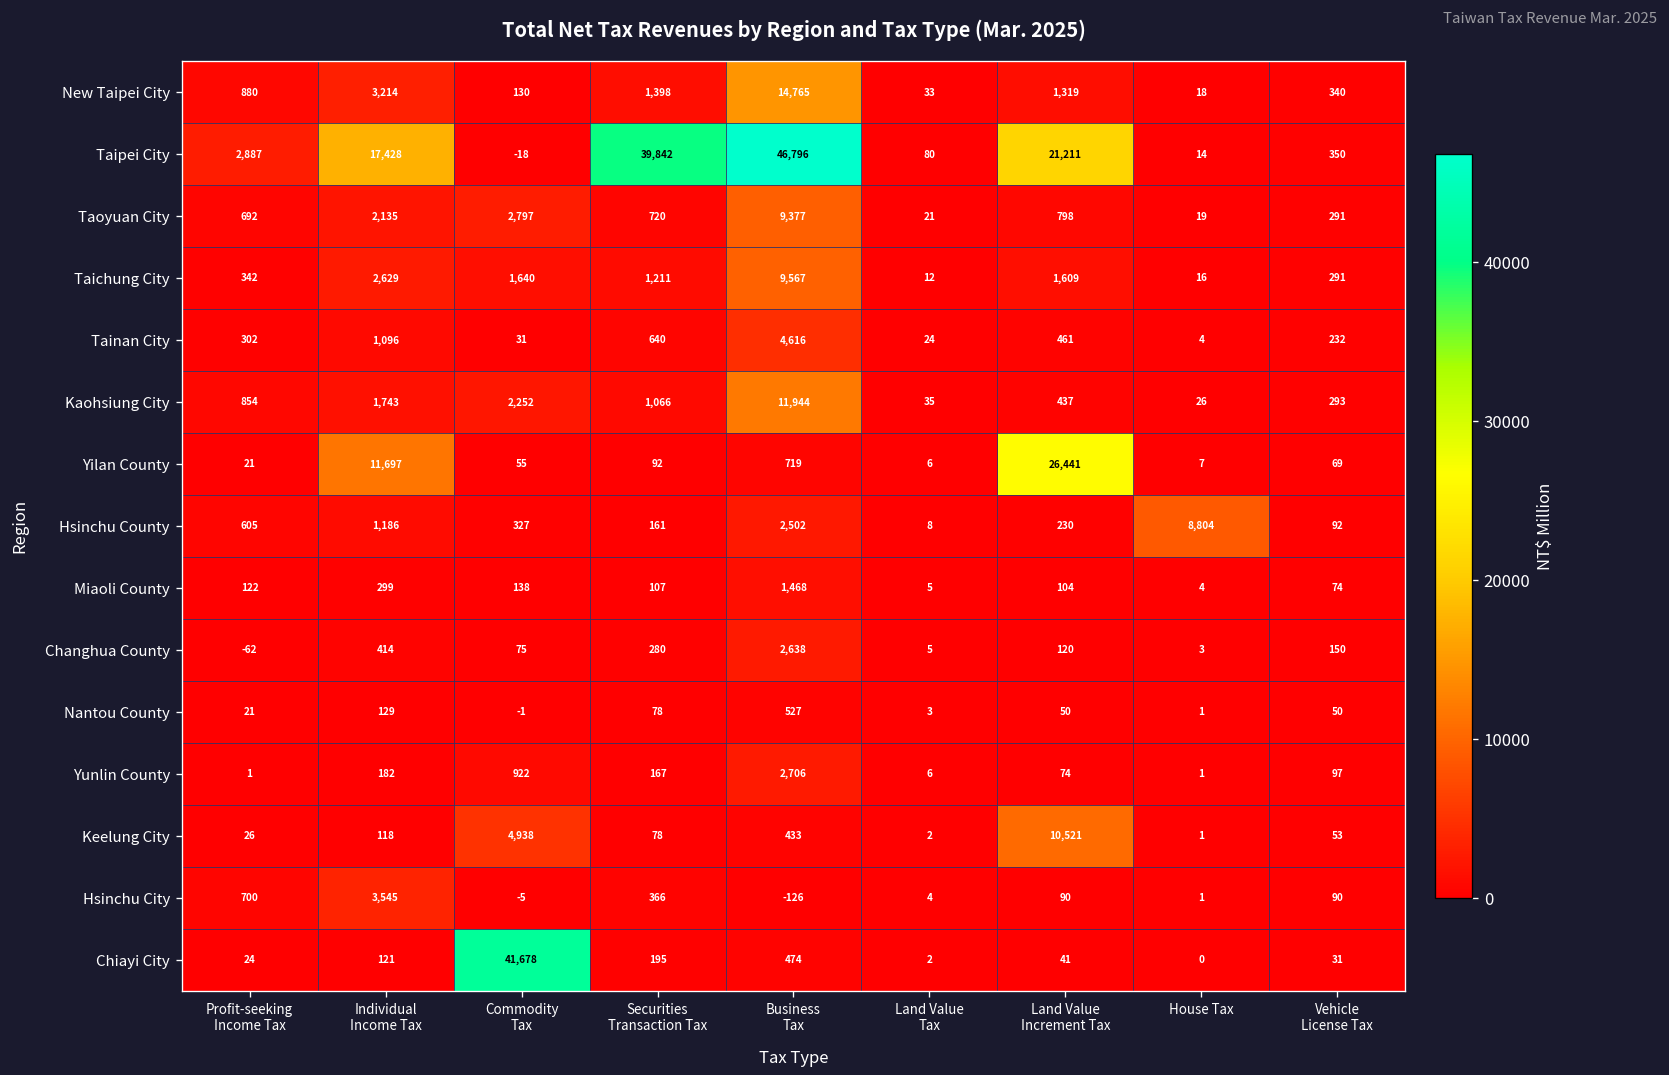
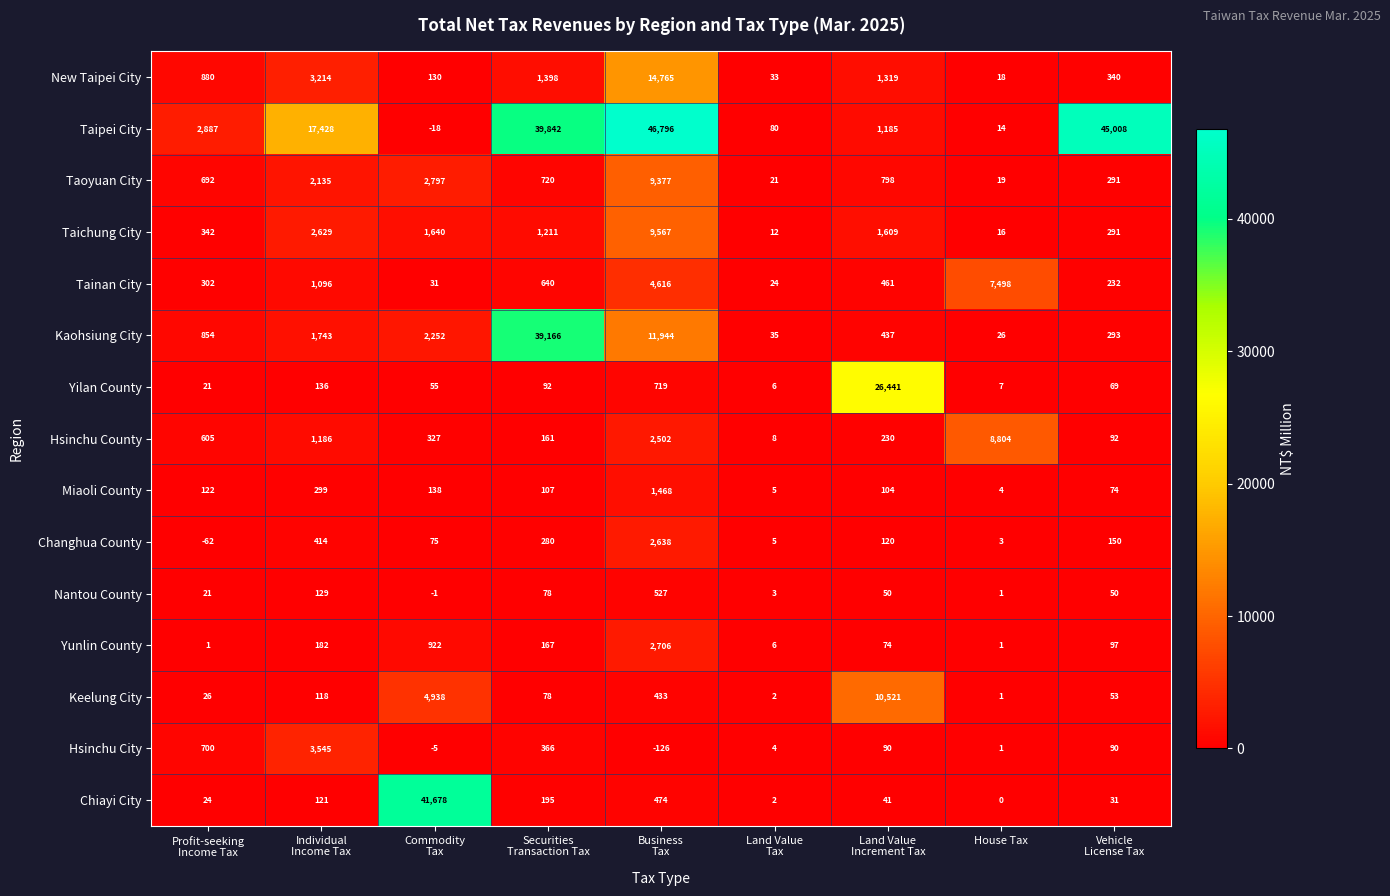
Taipei City, Land Value Increment Tax: 21,211 -> 1,185
Taipei City, Vehicle License Tax: 350 -> 45,008
Tainan City, House Tax: 4 -> 7,498
Kaohsiung City, Securities Transaction Tax: 1,066 -> 39,166
Yilan County, Individual Income Tax: 11,697 -> 136
